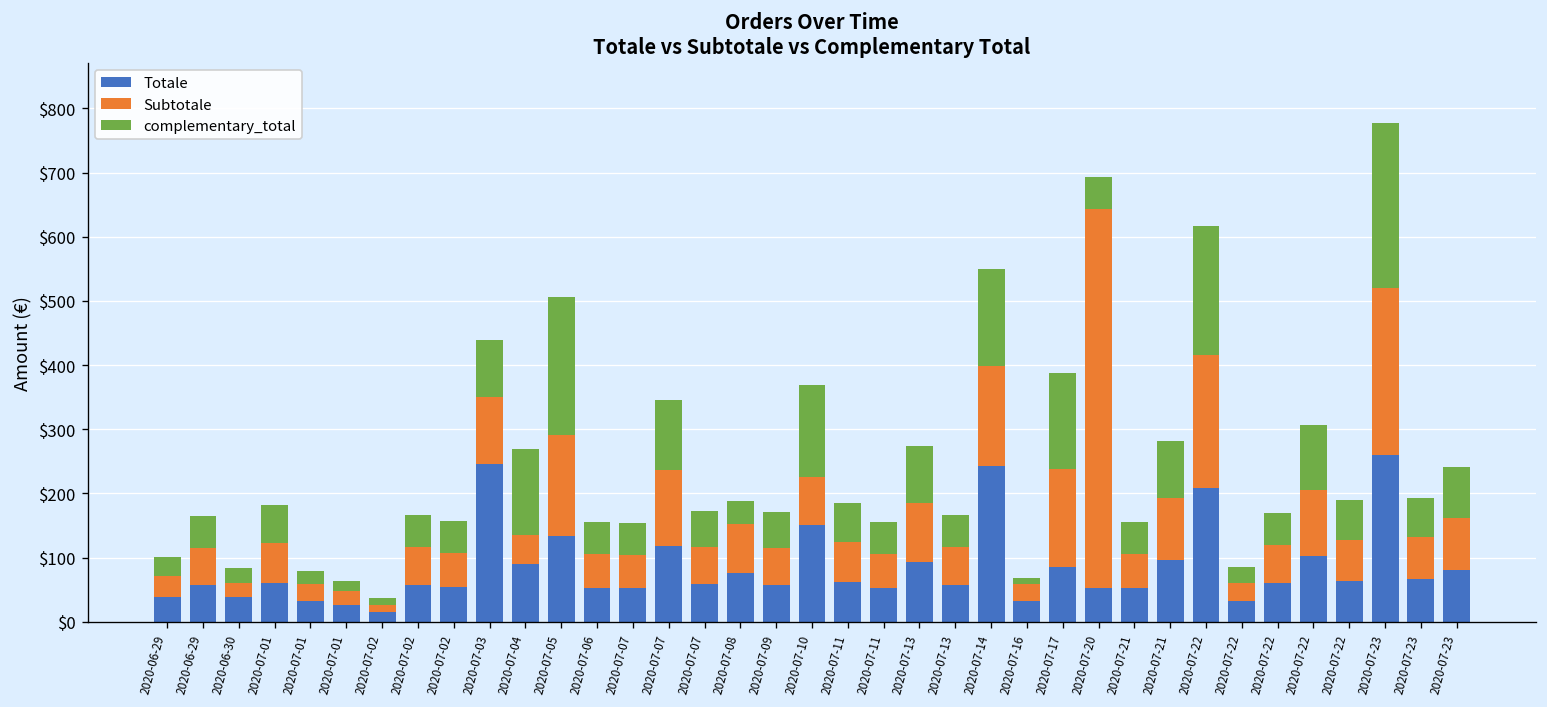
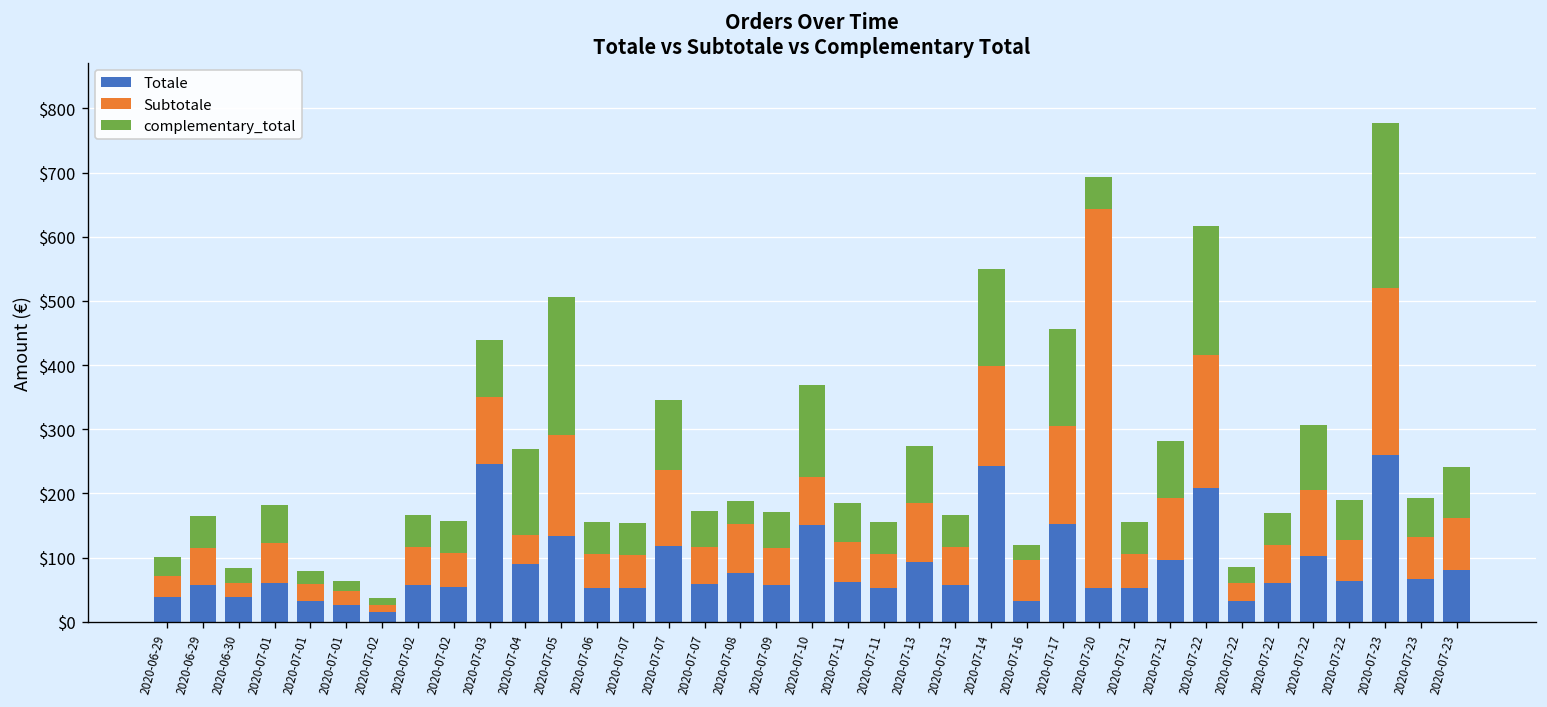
Subtotale, 2020-07-16: $30 -> $60
complementary_total, 2020-07-16: $10 -> $20
Totale, 2020-07-17: $90 -> $150
